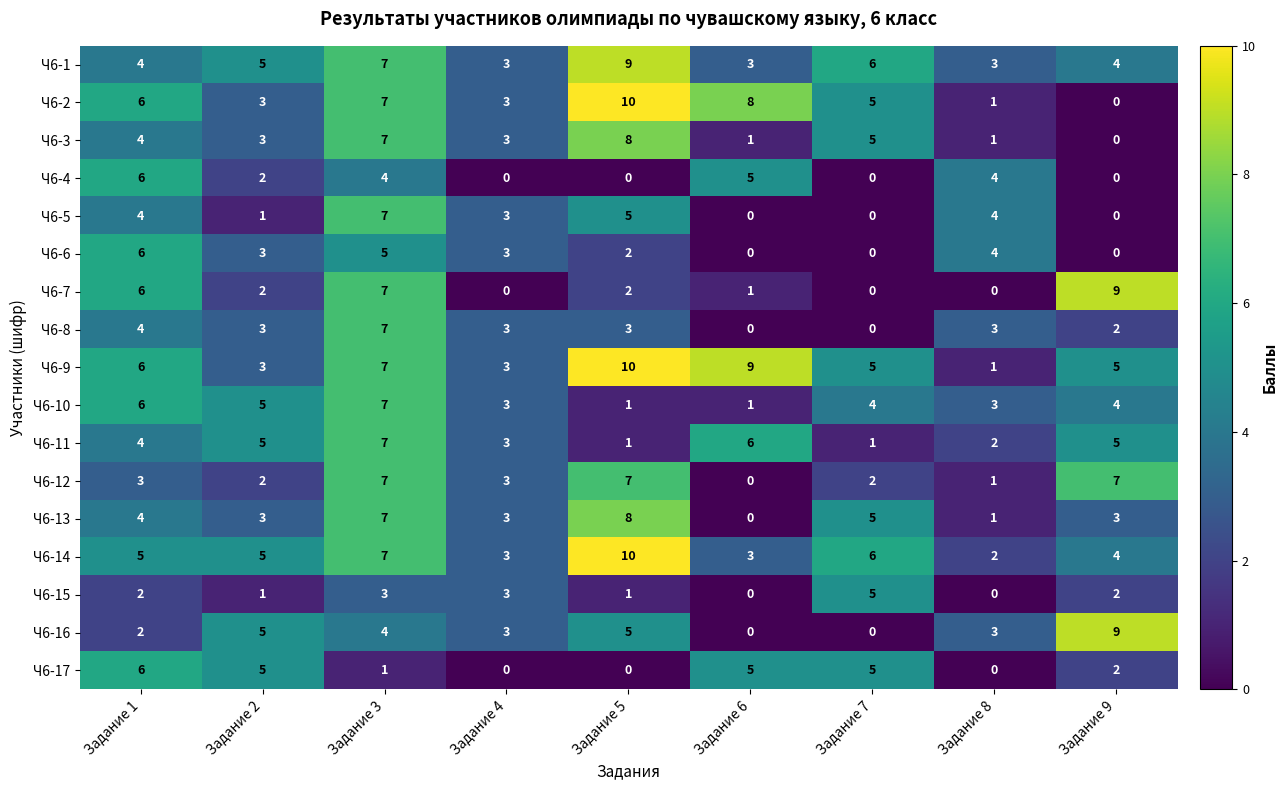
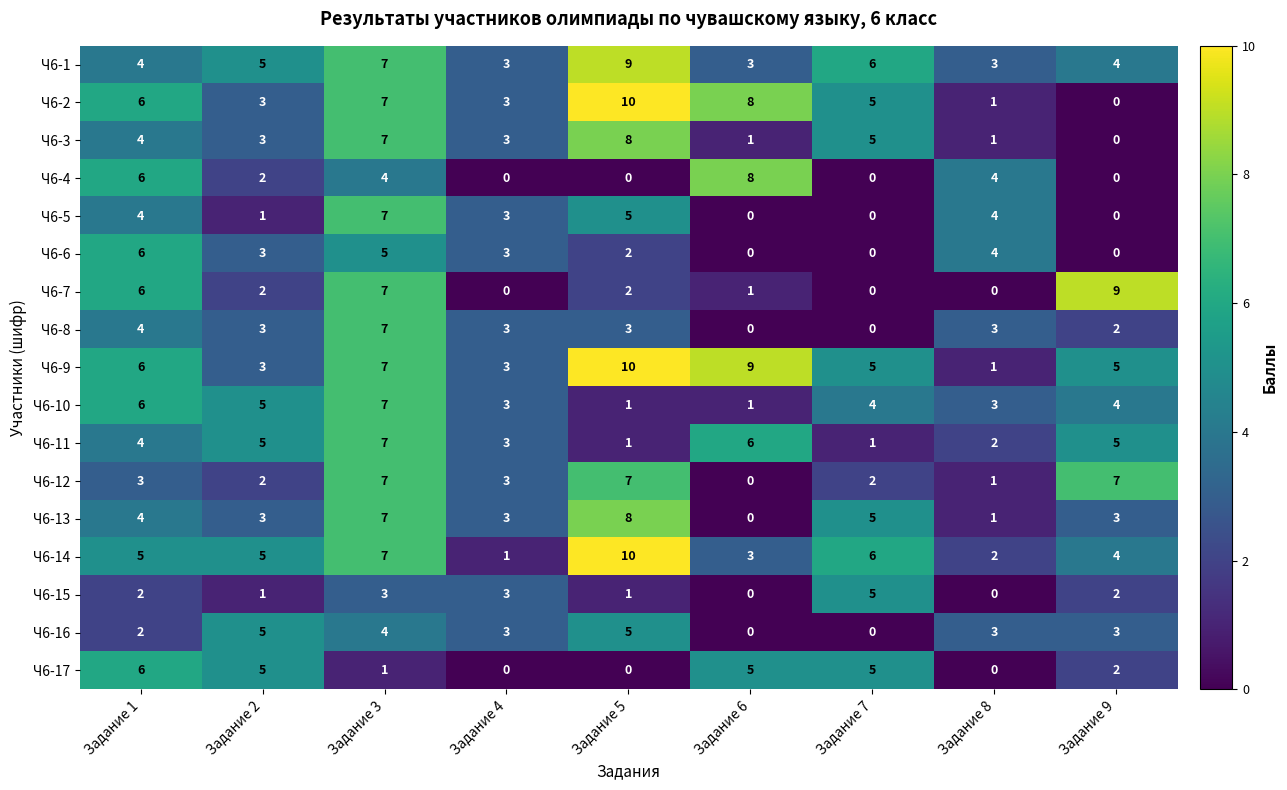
Ч6-4, Задание 6: 5 -> 8
Ч6-14, Задание 4: 3 -> 1
Ч6-16, Задание 9: 9 -> 3
